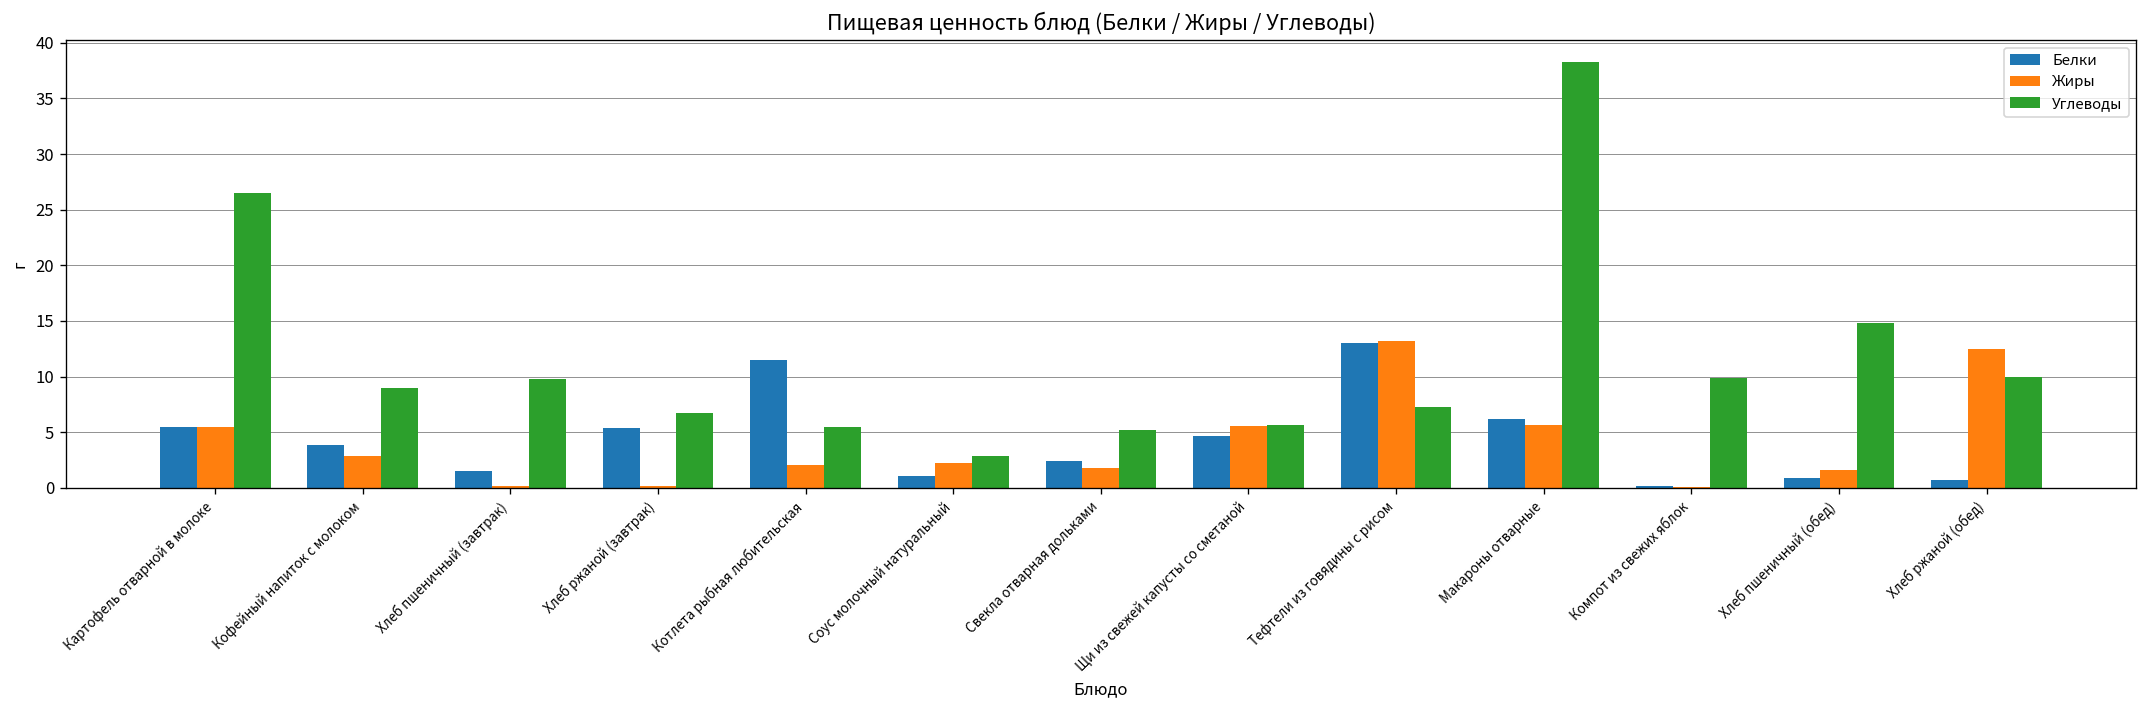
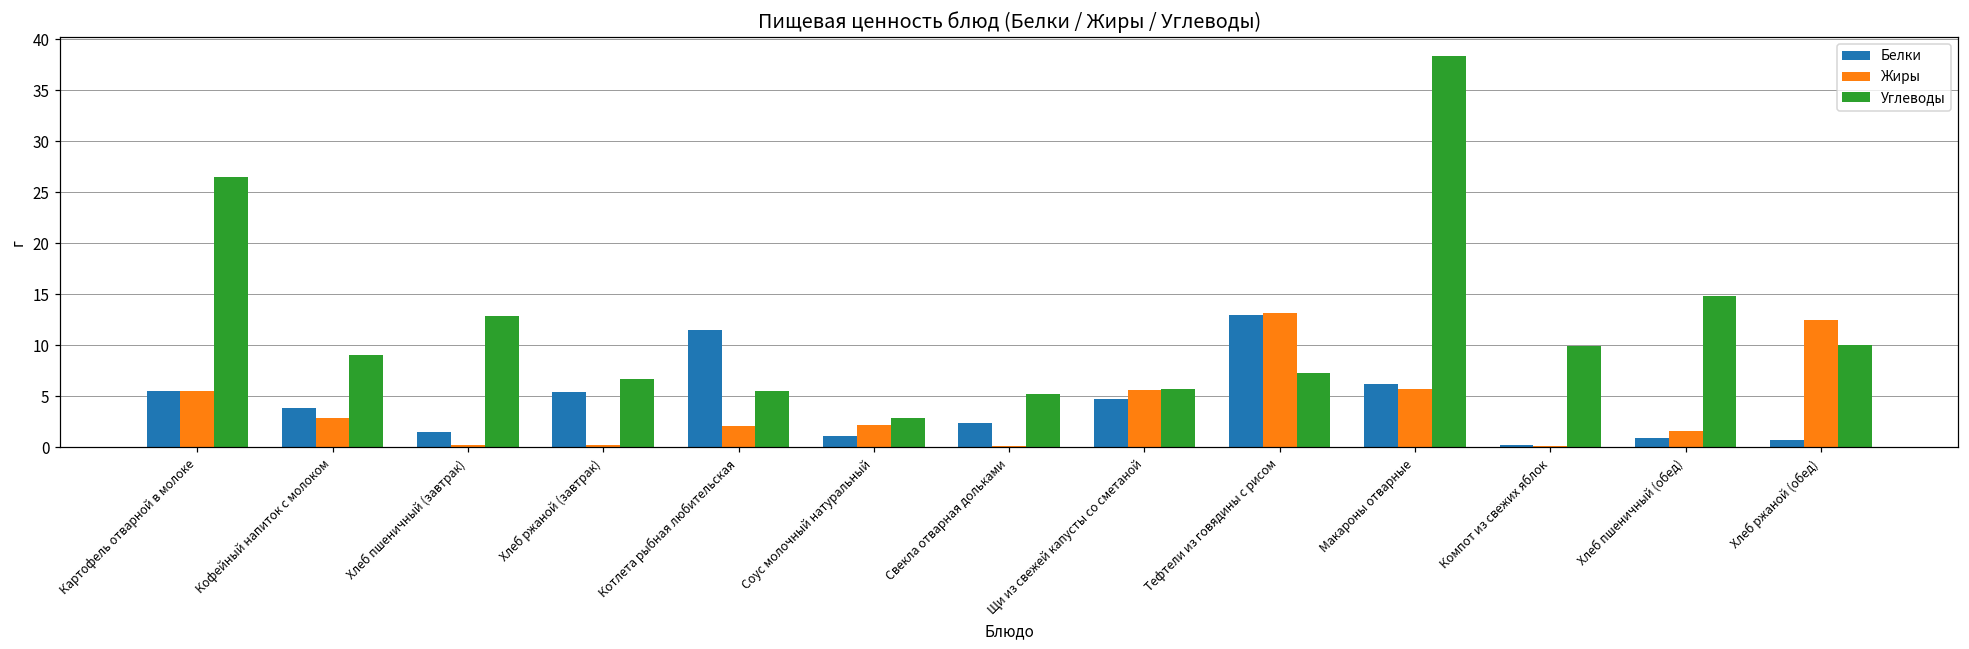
Углеводы, Хлеб пшеничный (завтрак): 10 -> 13
Жиры, Свекла отварная дольками: 2 -> 0
